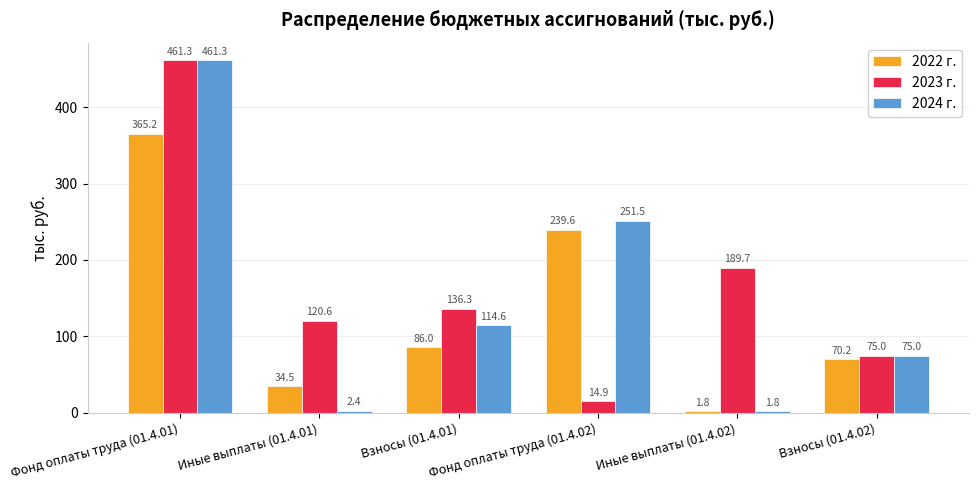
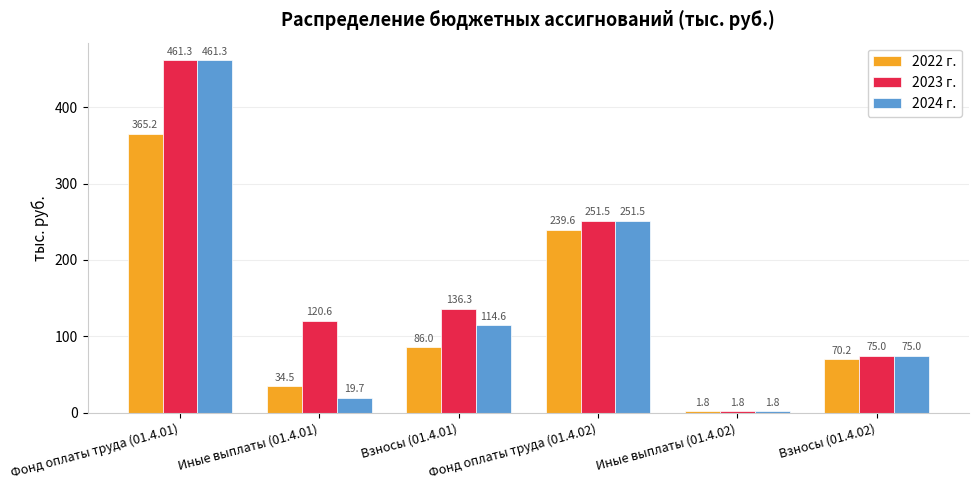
2024 г., Иные выплаты (01.4.01): 2.4 -> 19.7
2023 г., Фонд оплаты труда (01.4.02): 14.9 -> 251.5
2023 г., Иные выплаты (01.4.02): 189.7 -> 1.8
